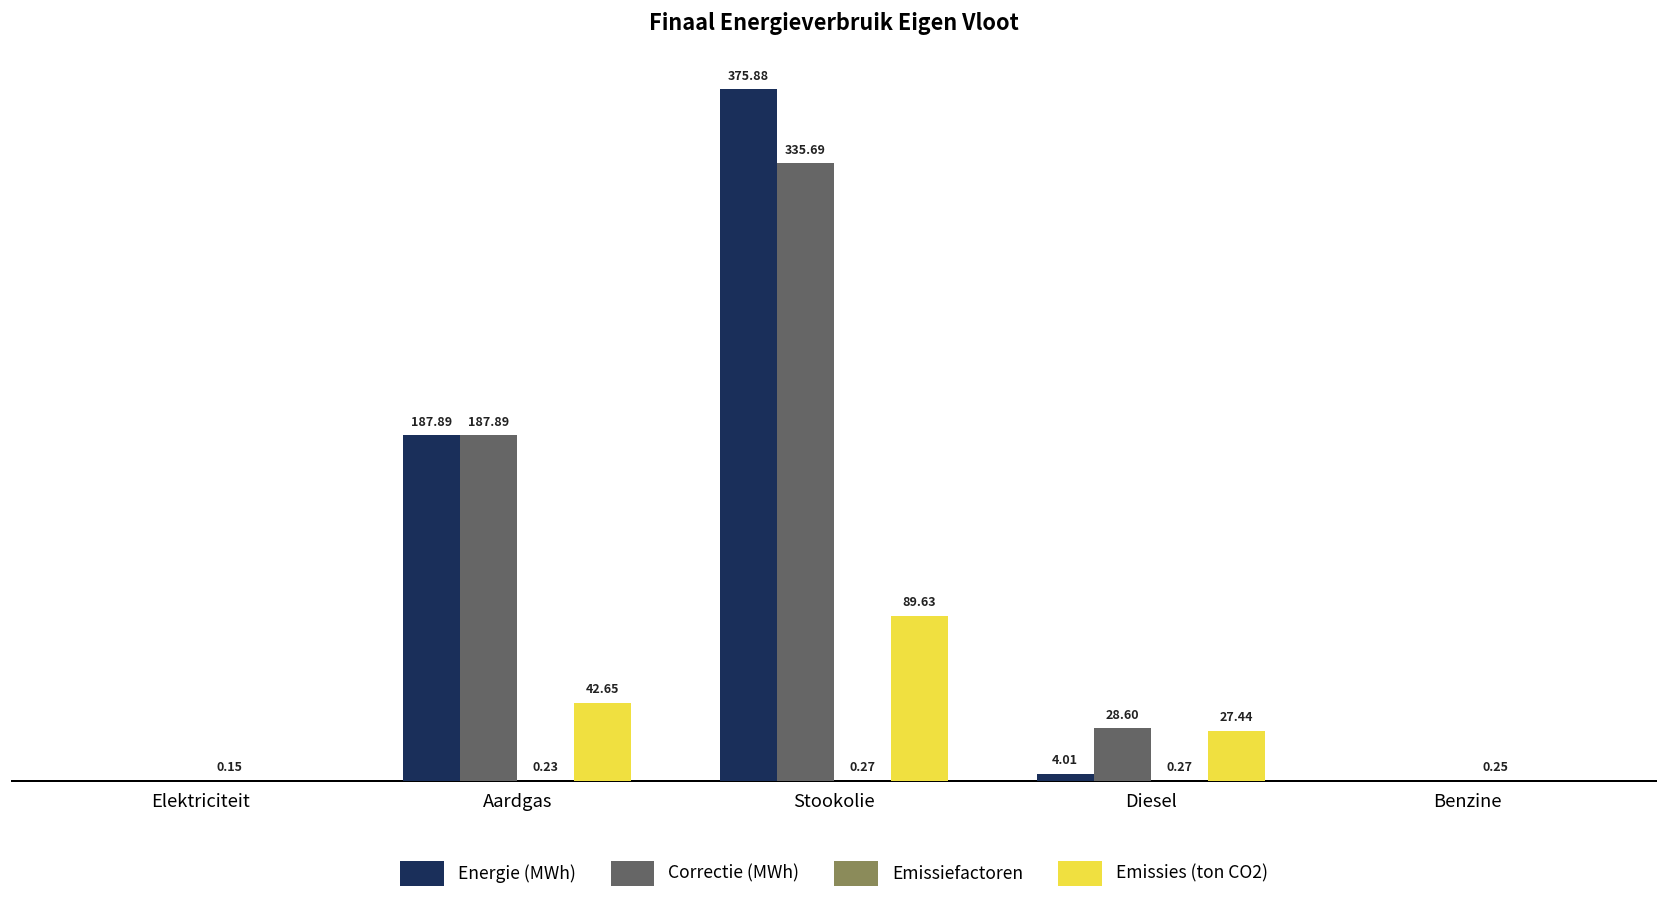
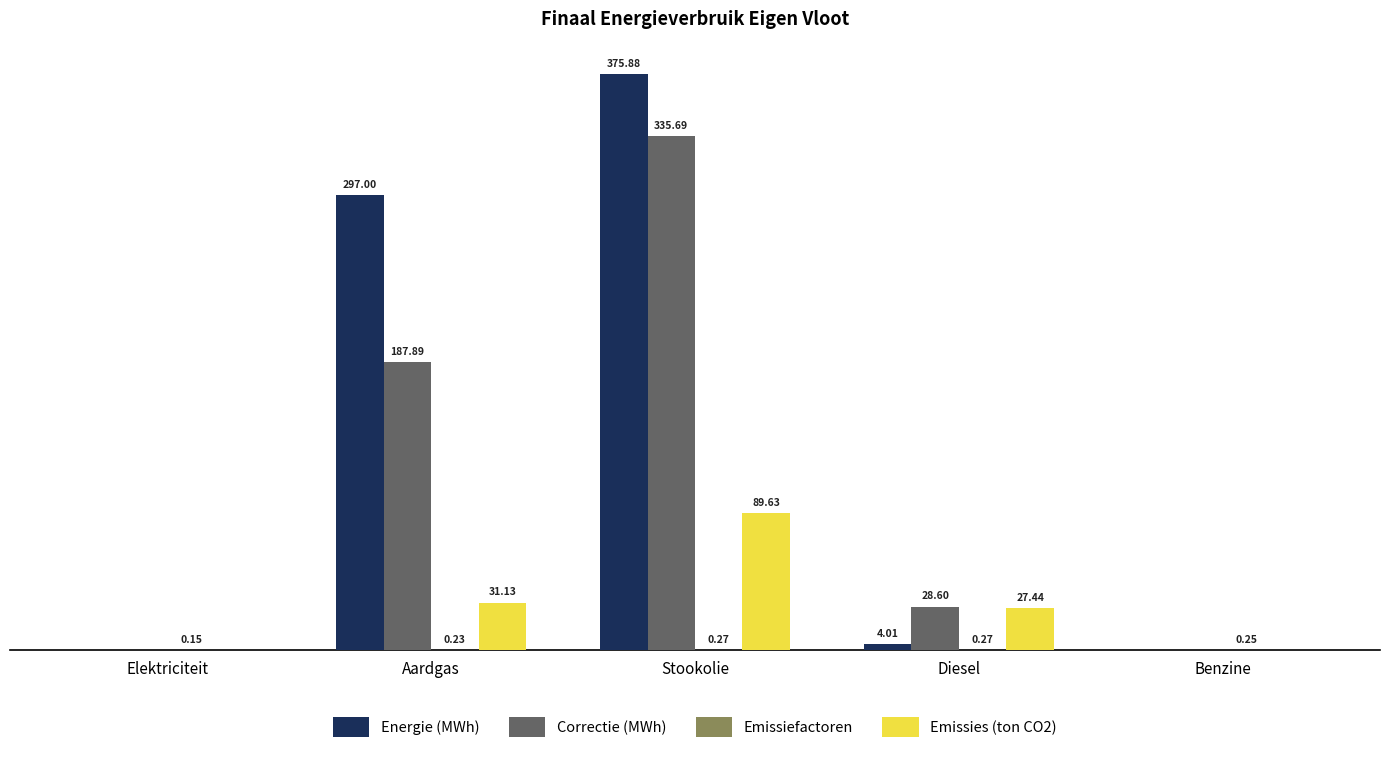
Energie (MWh), Aardgas: 187.89 -> 297.00
Emissies (ton CO2), Aardgas: 42.65 -> 31.13
